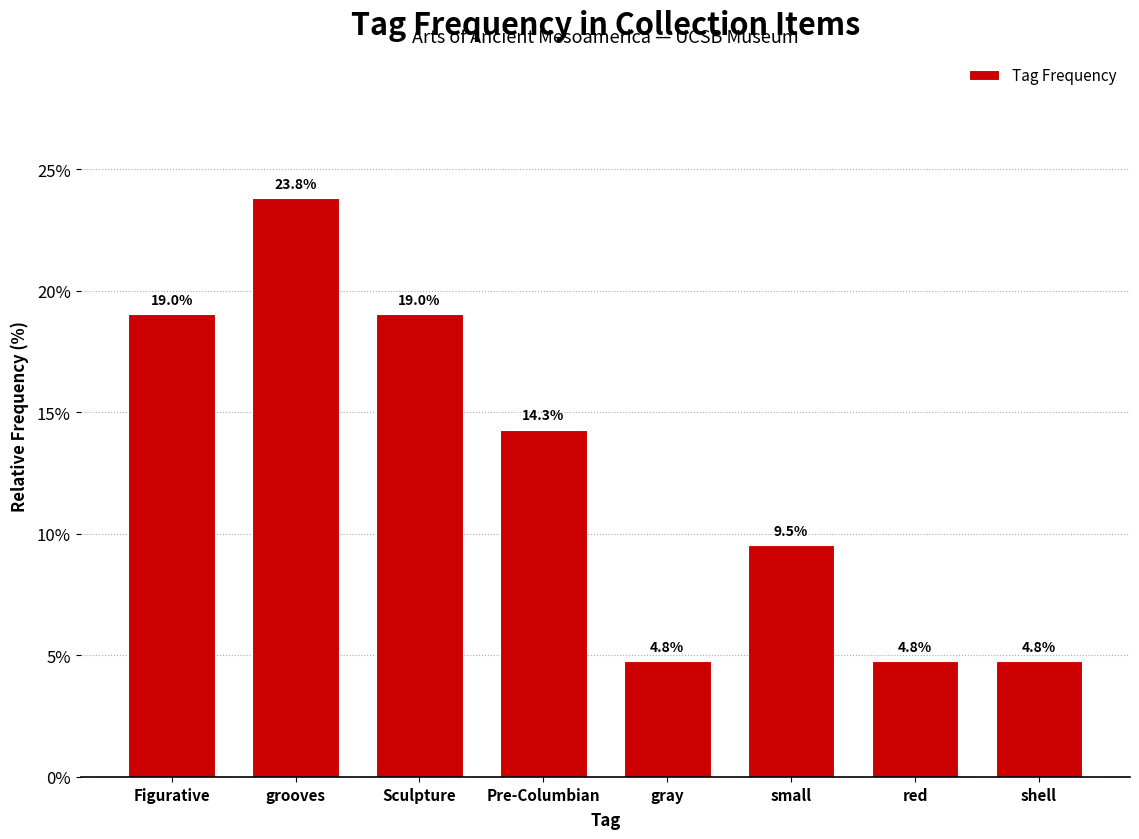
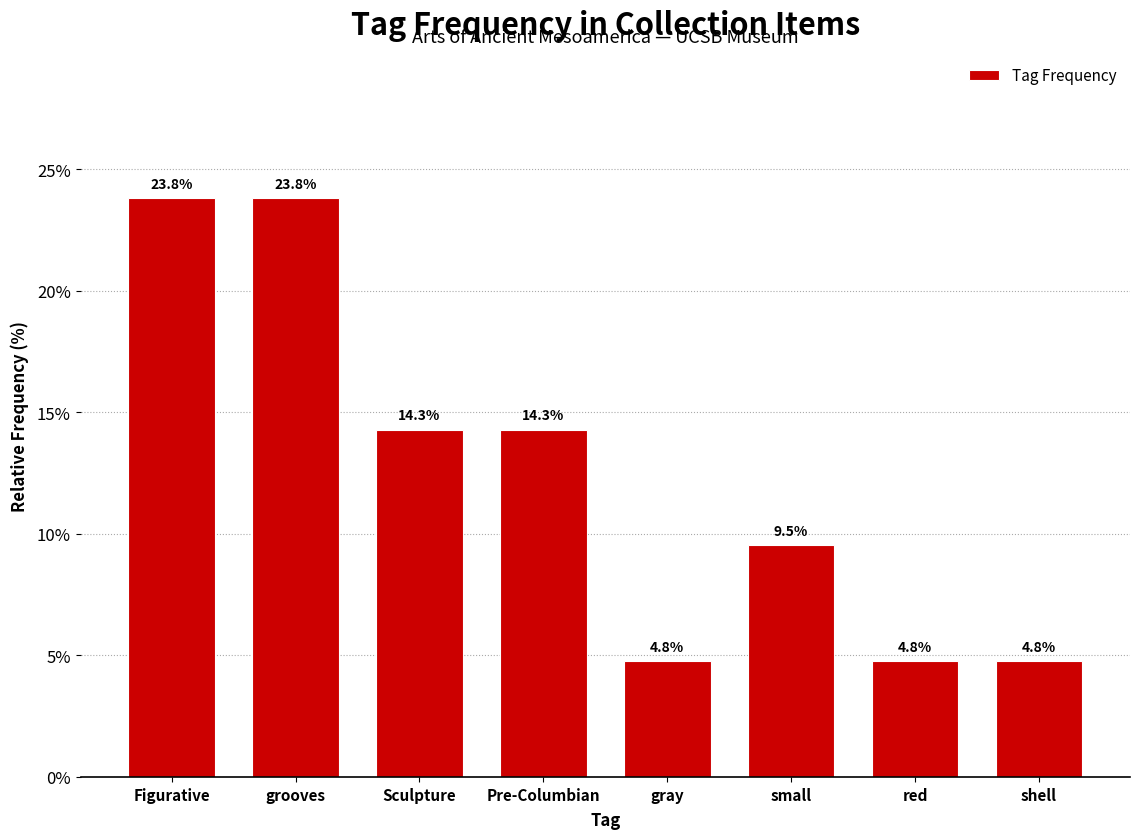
Figurative: 19.0% -> 23.8%
Sculpture: 19.0% -> 14.3%
